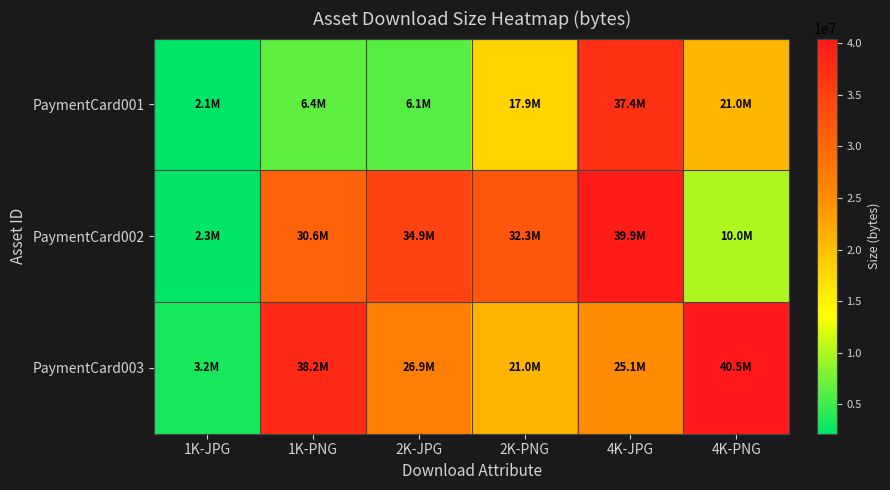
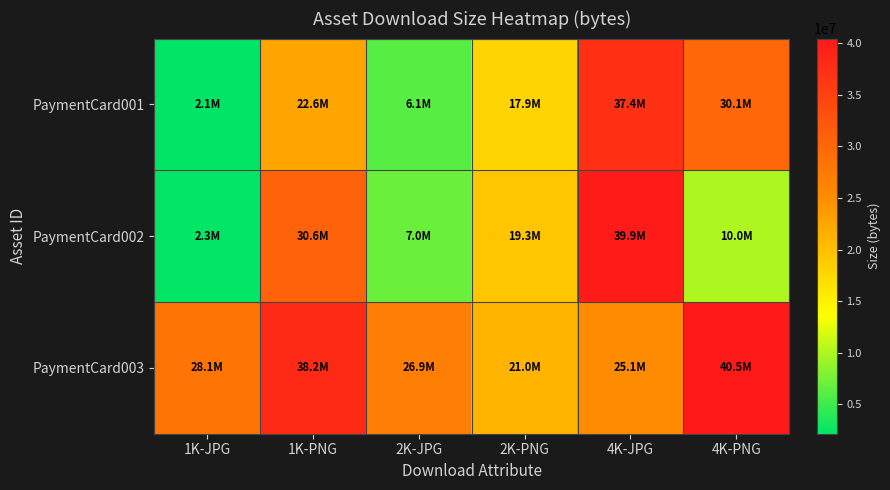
PaymentCard001, 1K-PNG: 6.4M -> 22.6M
PaymentCard001, 4K-PNG: 21.0M -> 30.1M
PaymentCard002, 2K-JPG: 34.9M -> 7.0M
PaymentCard002, 2K-PNG: 32.3M -> 19.3M
PaymentCard003, 1K-JPG: 3.2M -> 28.1M
